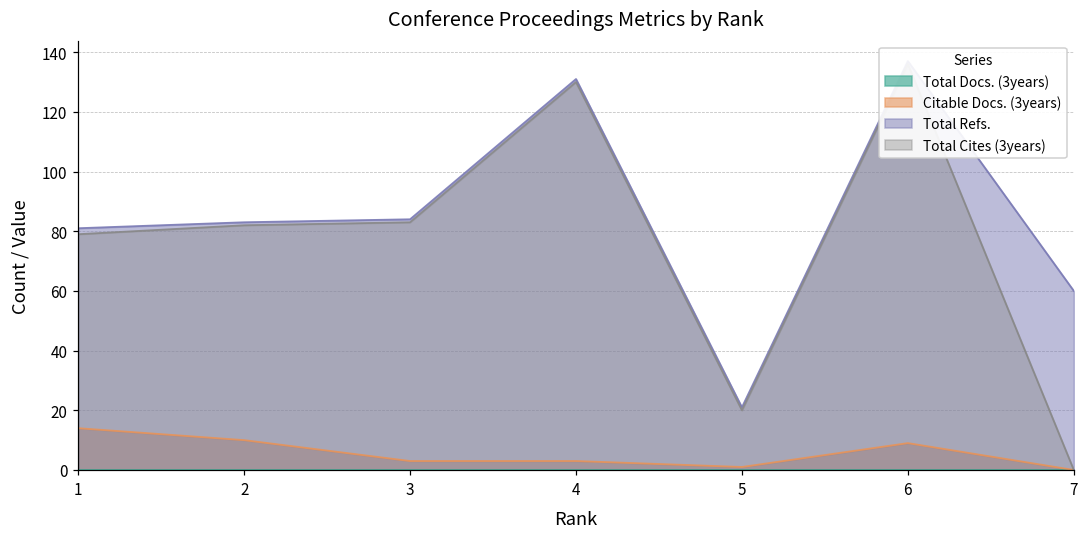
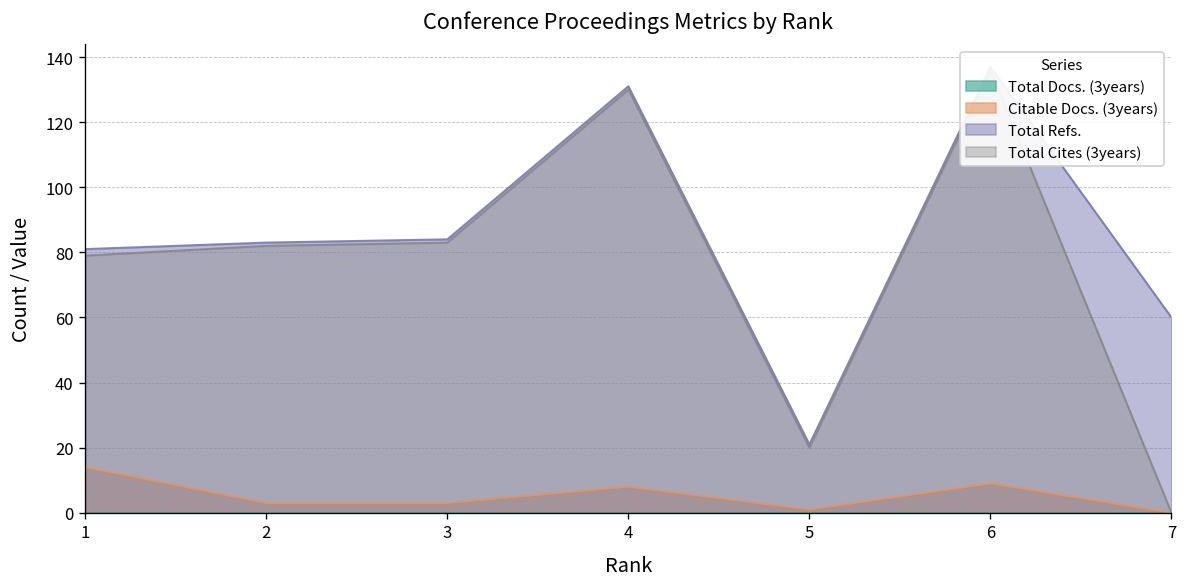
Citable Docs. (3years), 2: 10 -> 3
Citable Docs. (3years), 4: 3 -> 8
